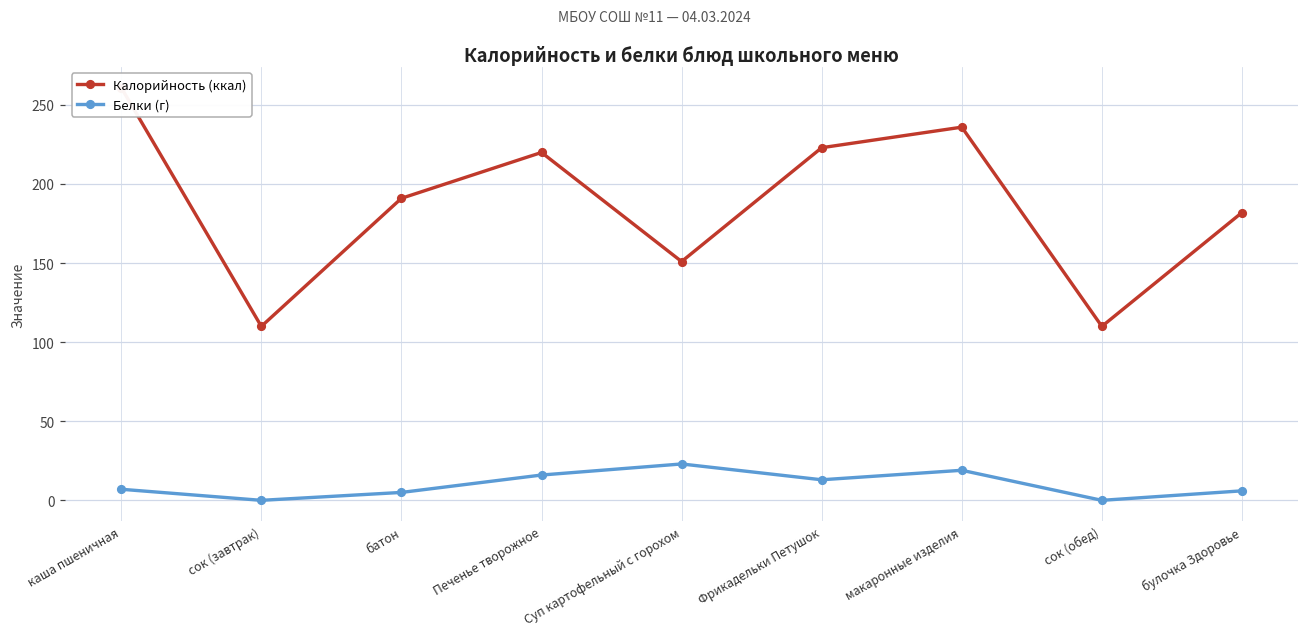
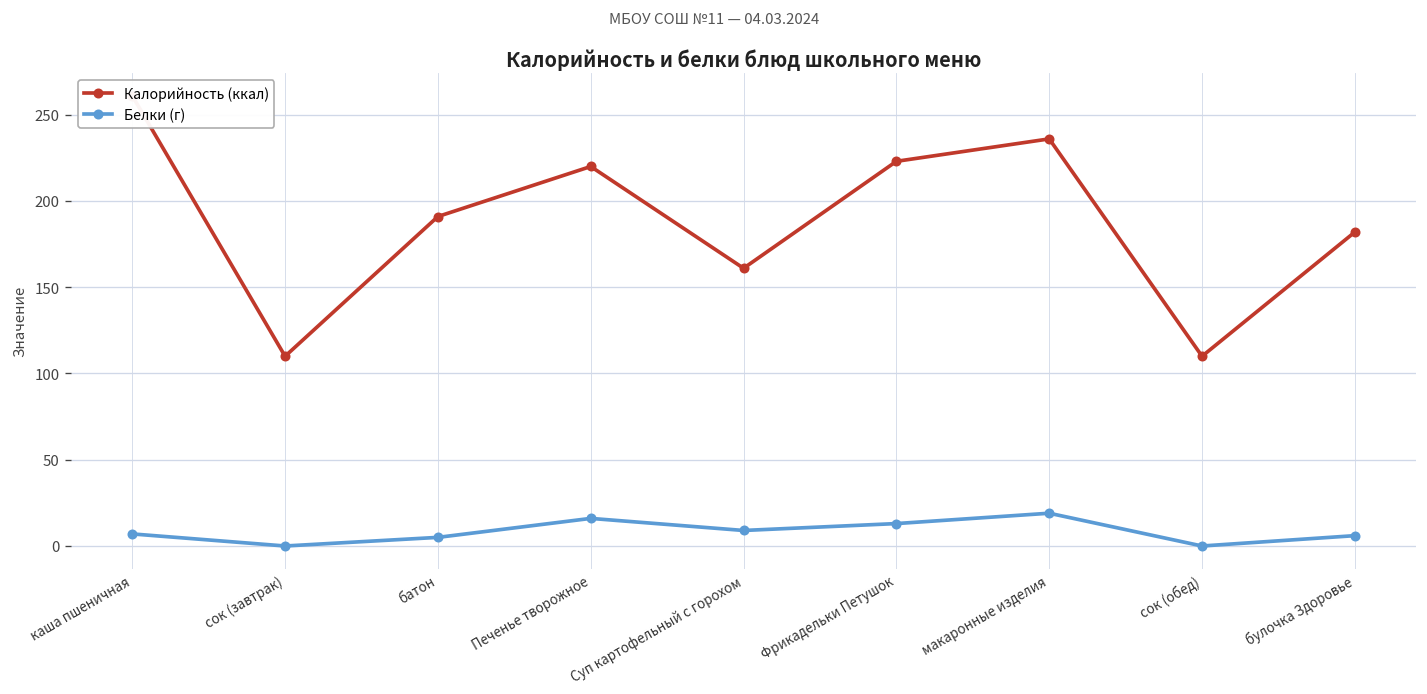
Калорийность (ккал), Суп картофельный с горохом: 151 -> 161
Белки (г), Суп картофельный с горохом: 23 -> 9
